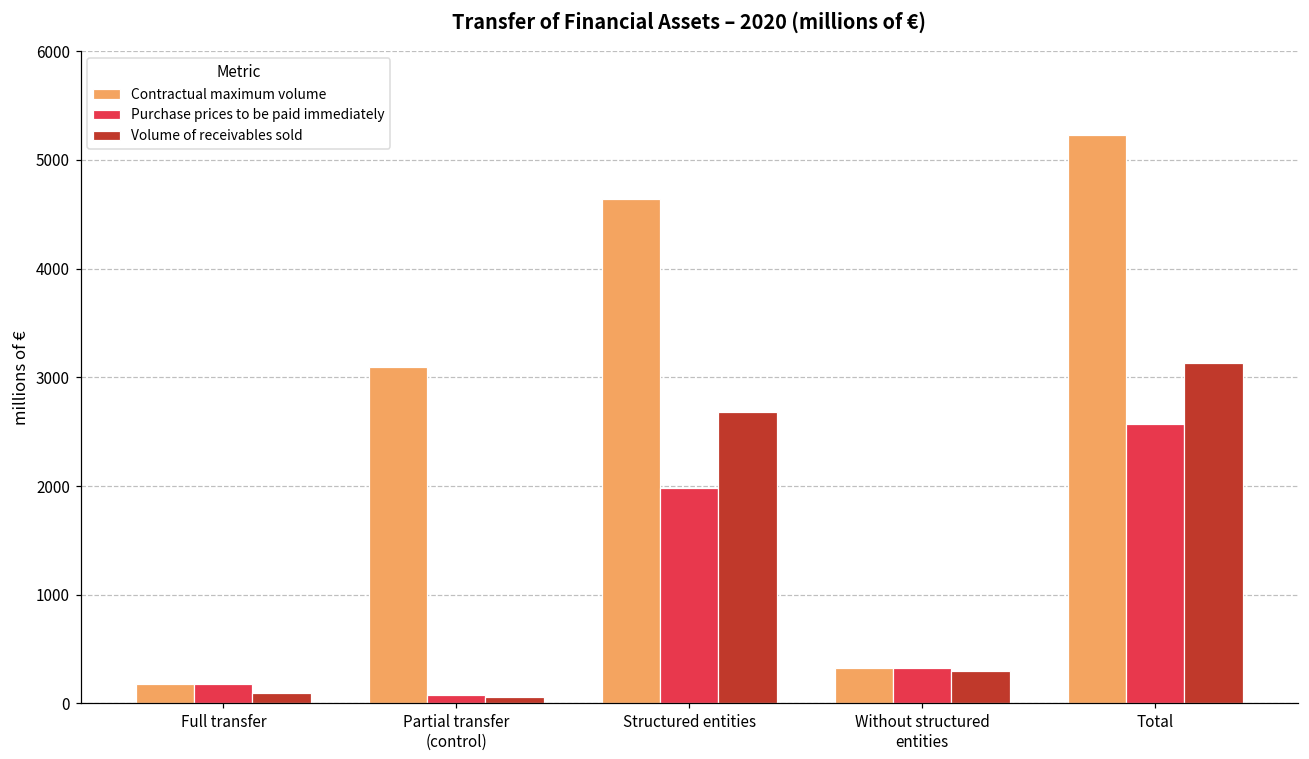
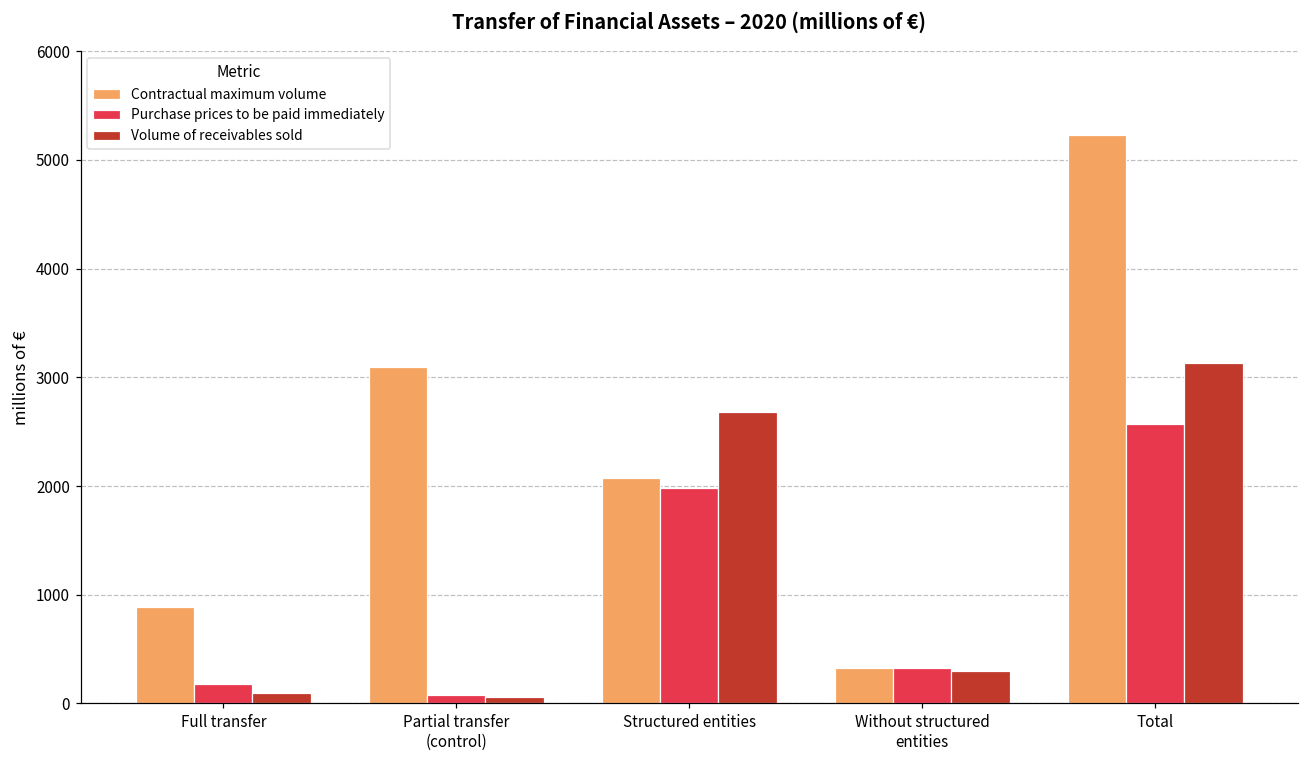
Contractual maximum volume, Full transfer: 200 -> 900
Contractual maximum volume, Structured entities: 4600 -> 2100
